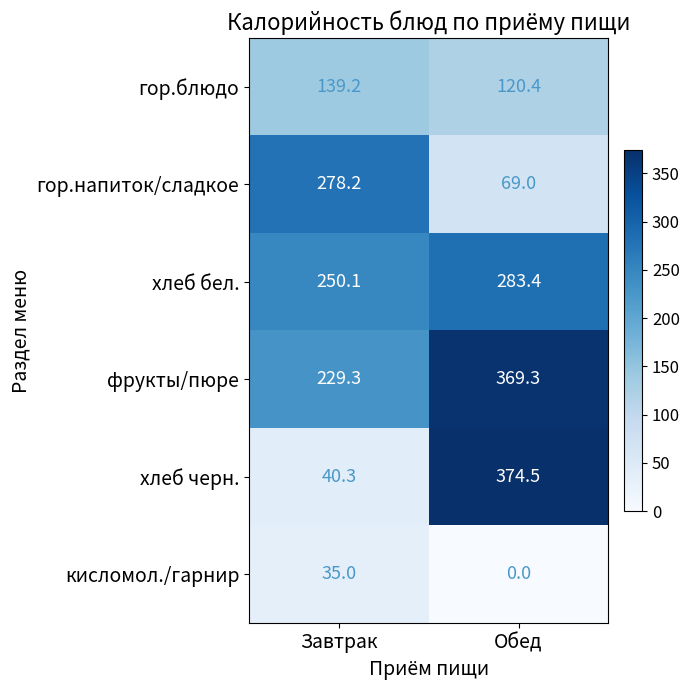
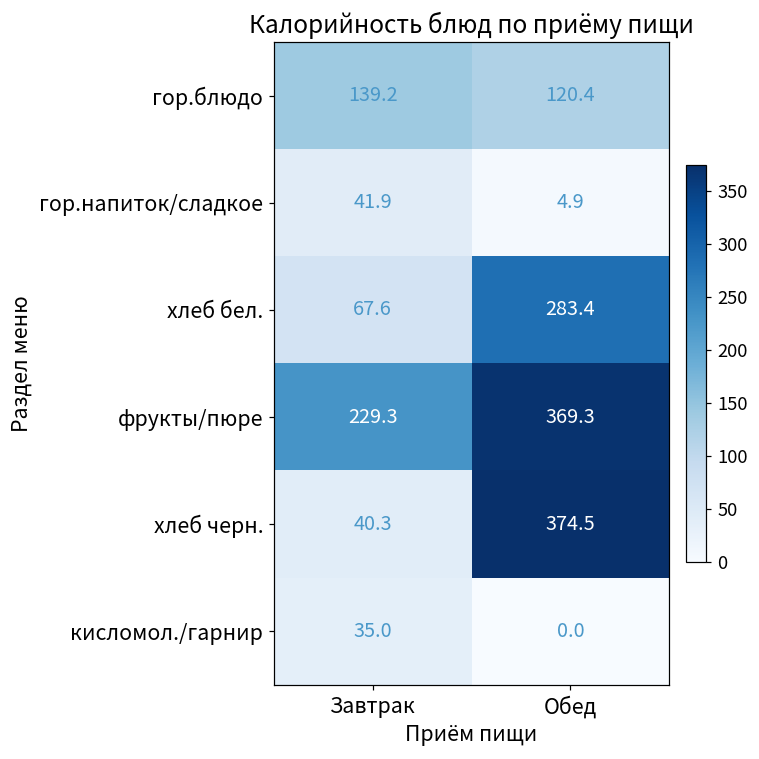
гор.напиток/сладкое, Завтрак: 278.2 -> 41.9
гор.напиток/сладкое, Обед: 69.0 -> 4.9
хлеб бел., Завтрак: 250.1 -> 67.6
